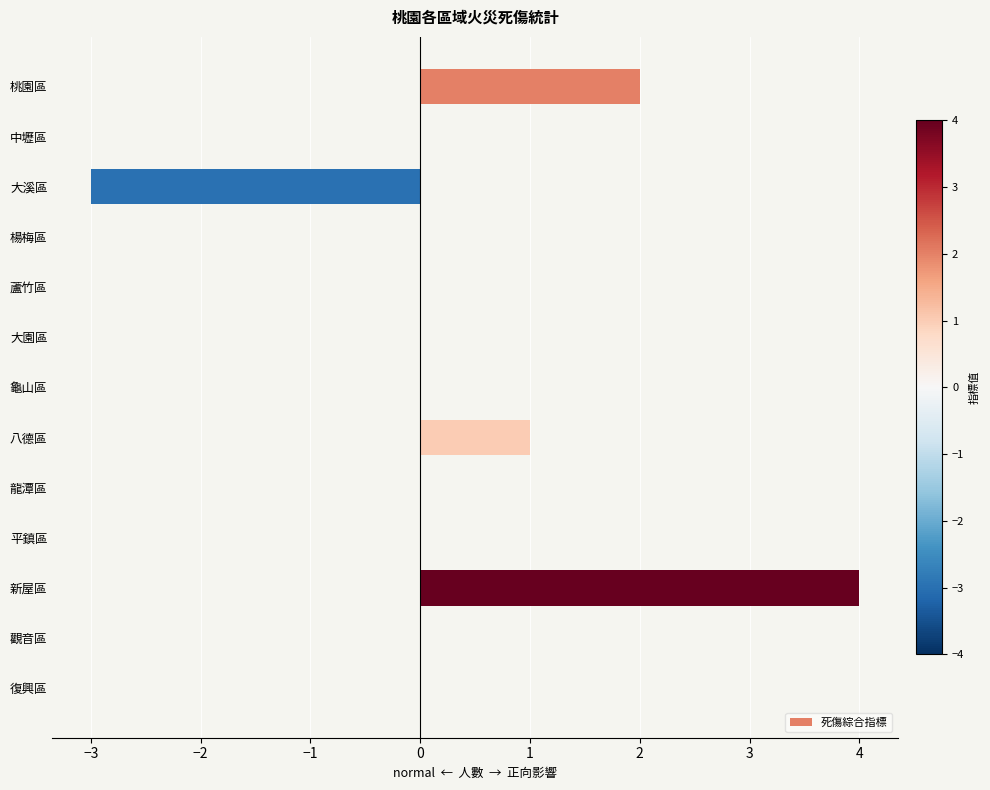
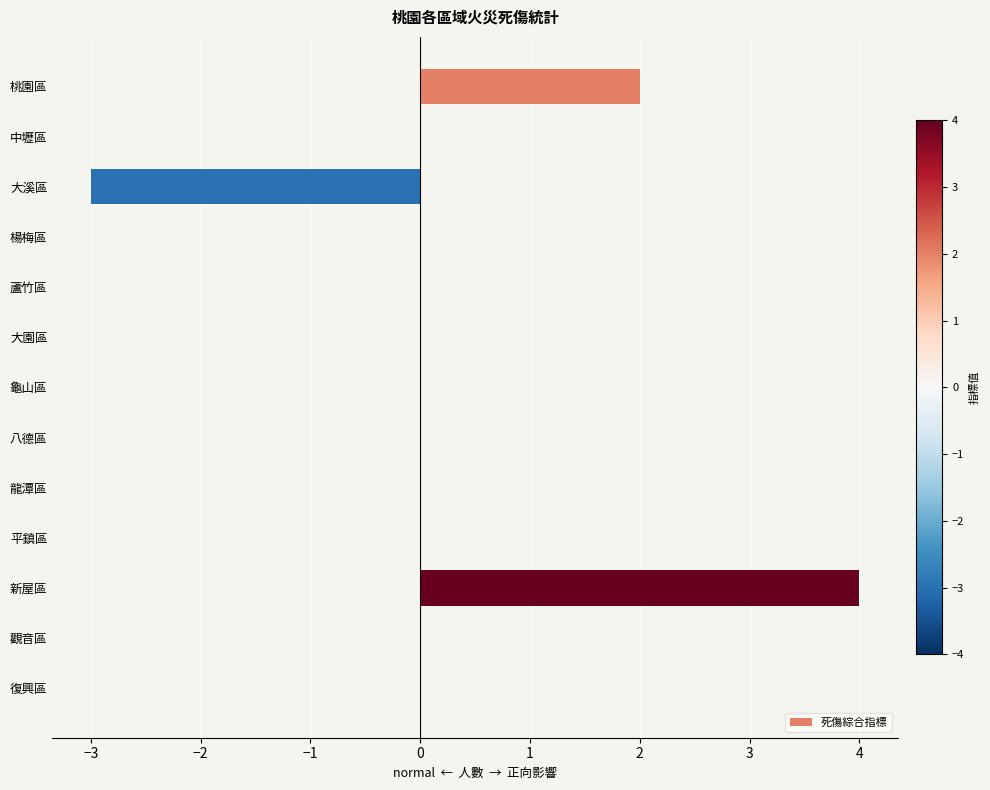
八德區: 1 -> 0
